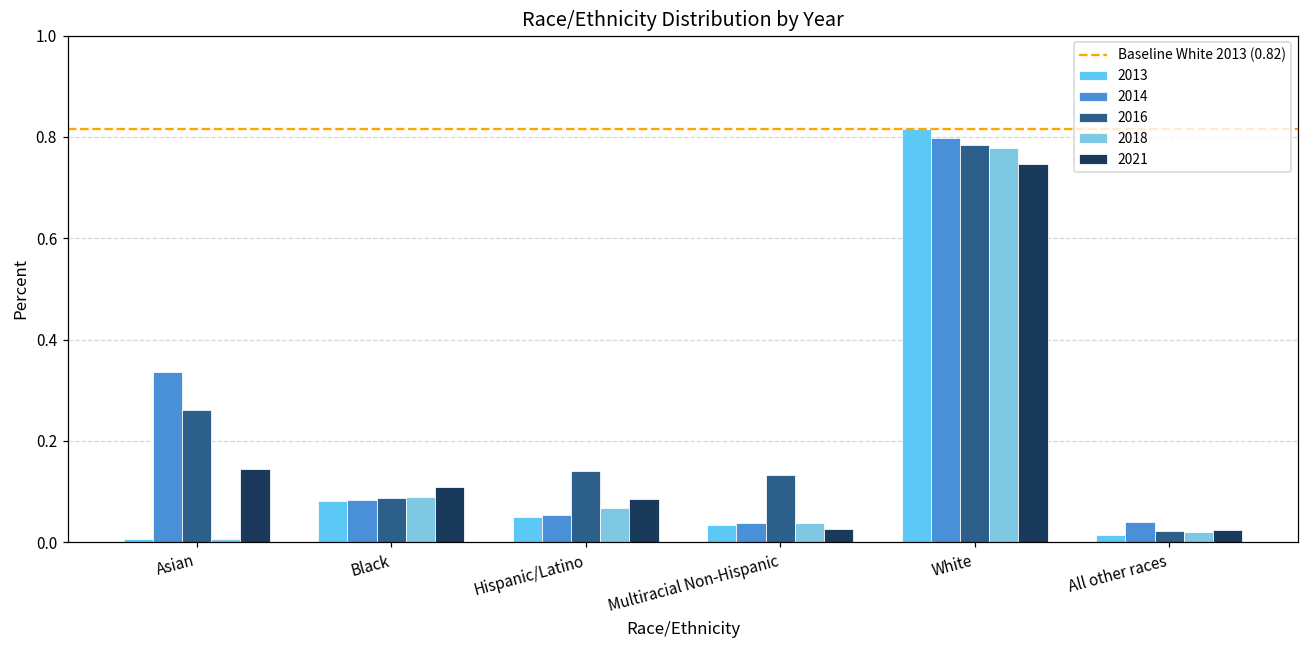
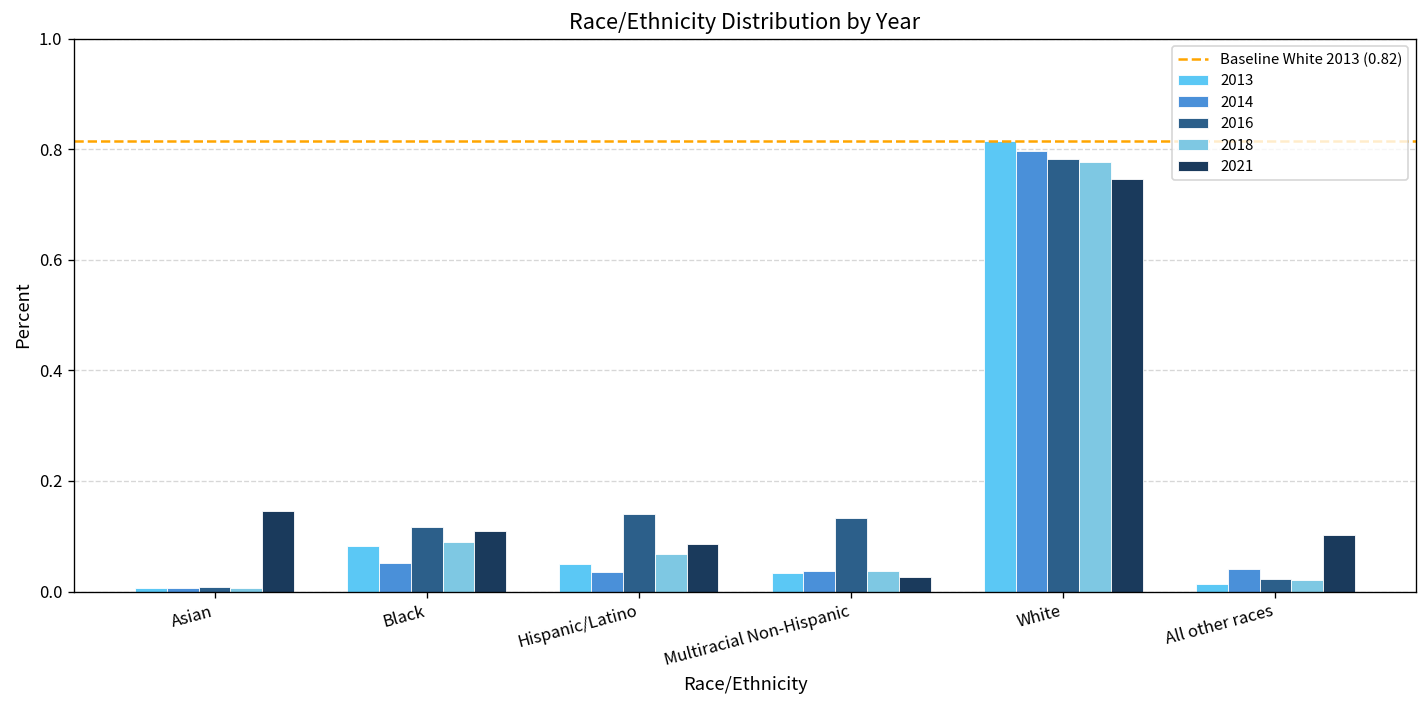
2014, Asian: 0.34 -> 0.01
2016, Asian: 0.26 -> 0.01
2014, Black: 0.08 -> 0.05
2016, Black: 0.09 -> 0.12
2014, Hispanic/Latino: 0.05 -> 0.03
2021, All other races: 0.02 -> 0.10
